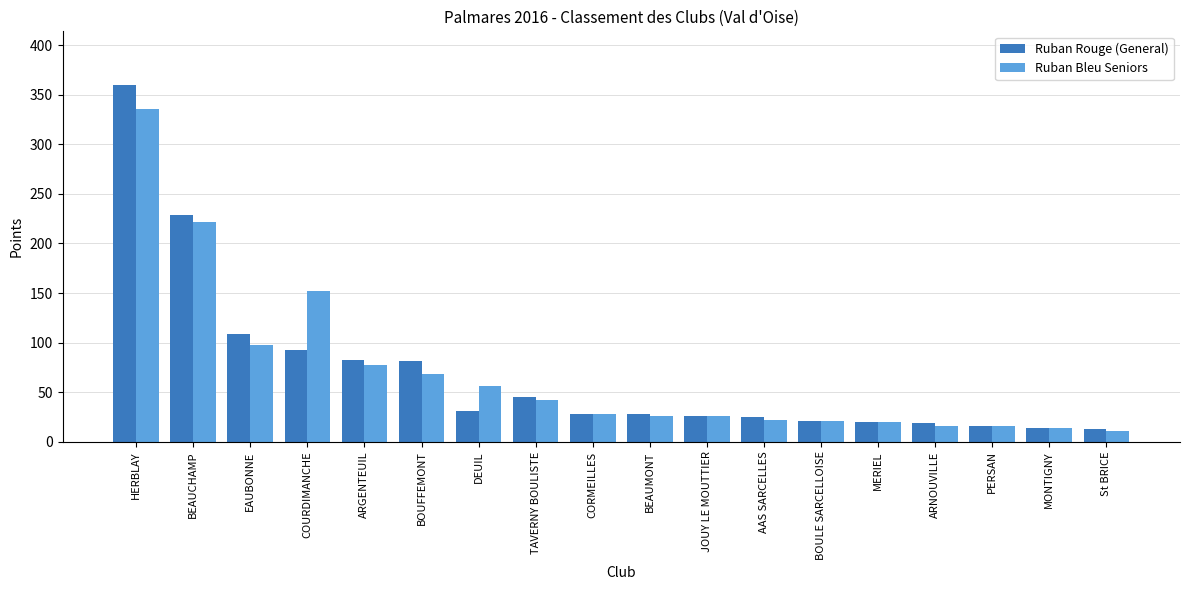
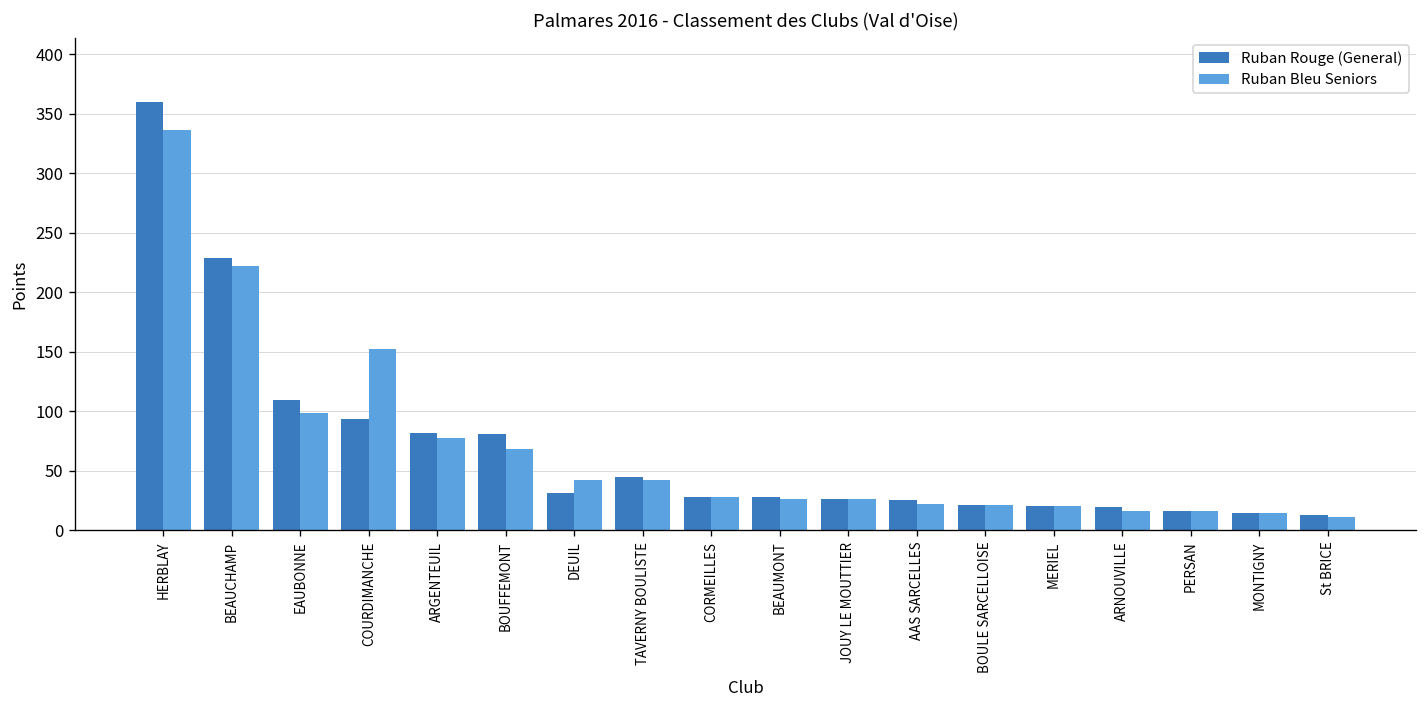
Ruban Bleu Seniors, DEUIL: 60 -> 40
